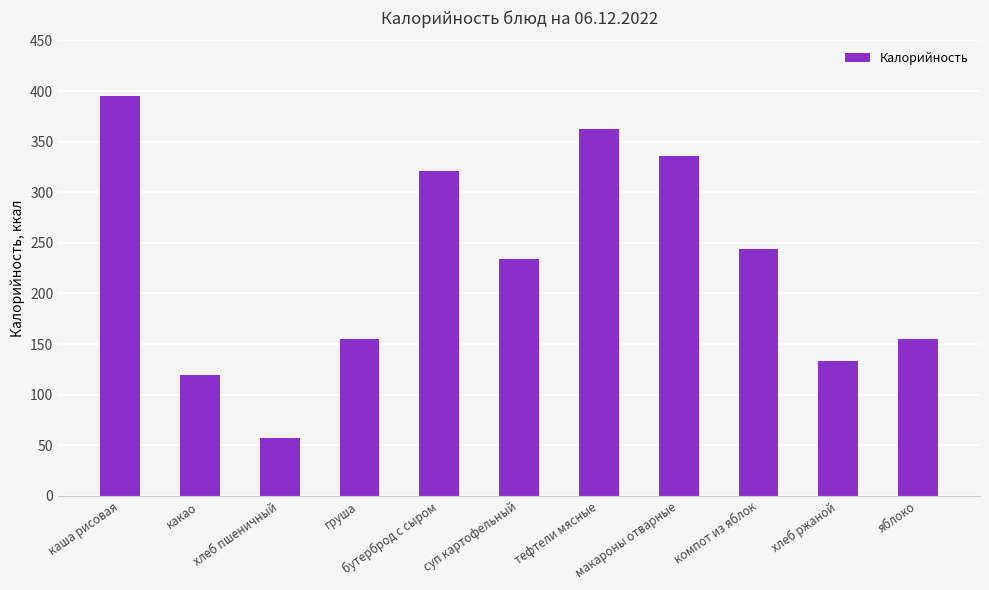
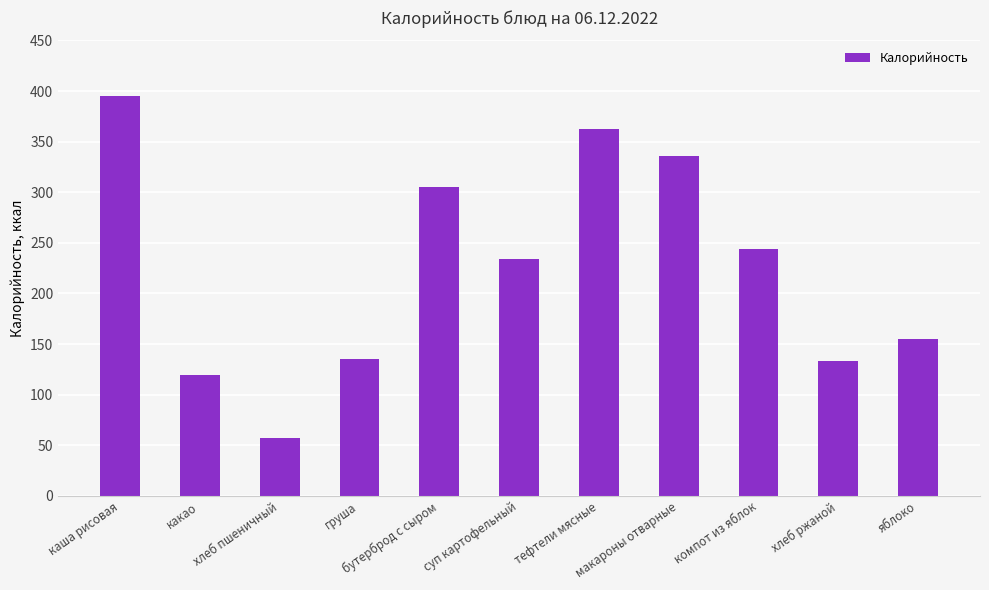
груша: 155 -> 135
бутерброд с сыром: 321 -> 305
